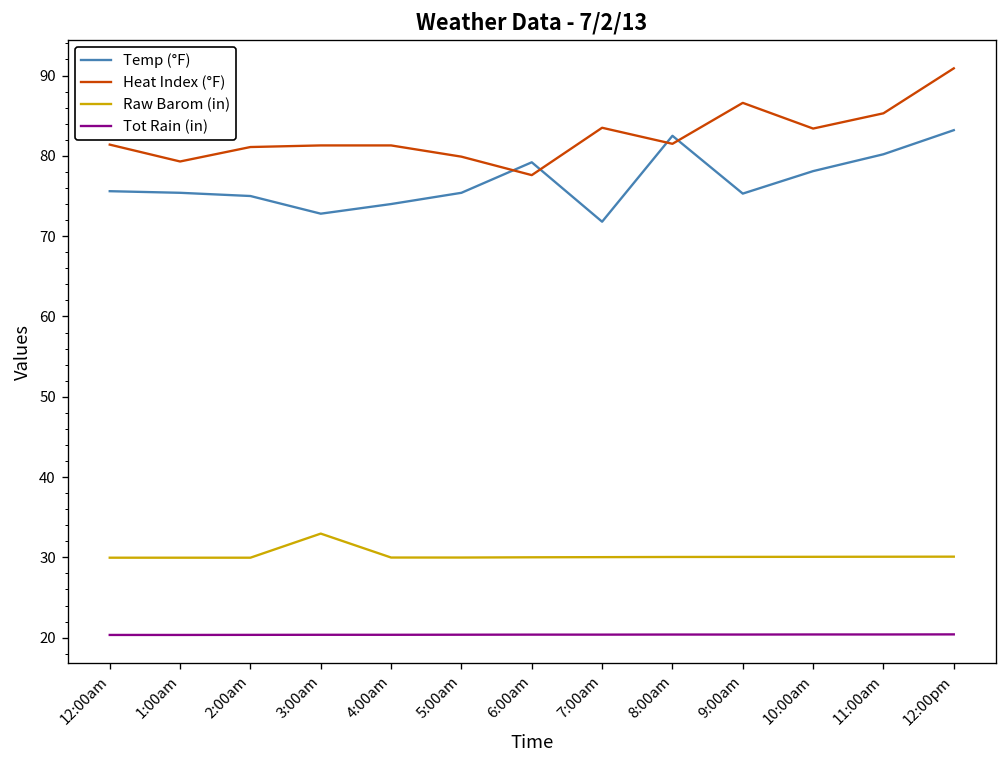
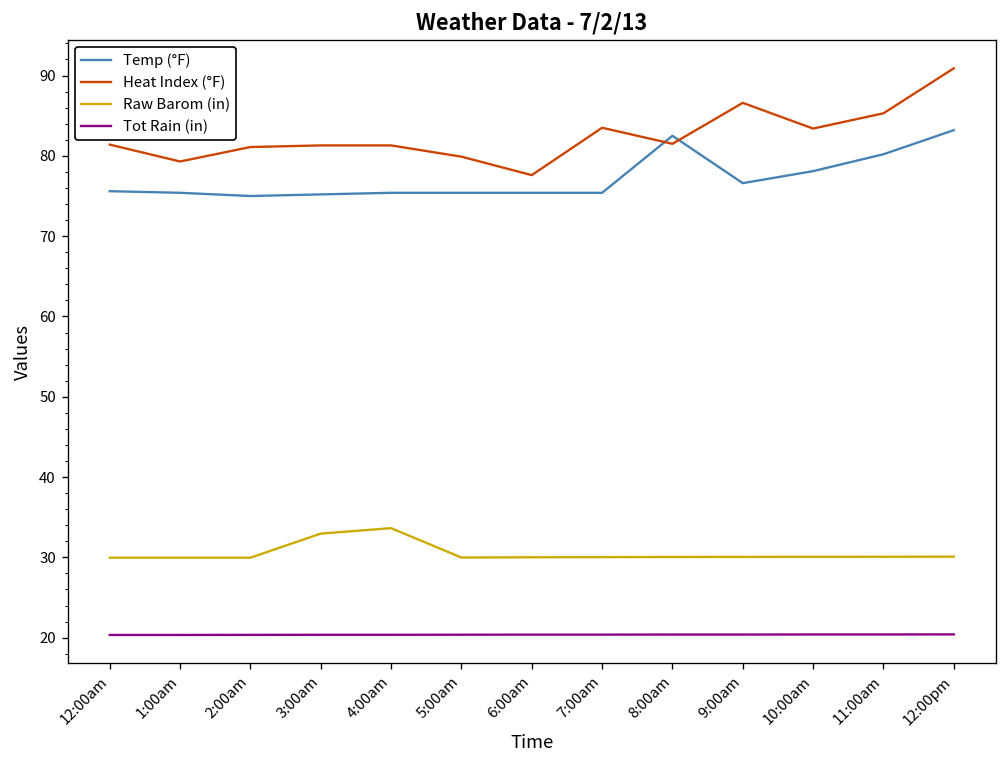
Temp (°F), 3:00am: 73 -> 75
Temp (°F), 4:00am: 74 -> 75
Raw Barom (in), 4:00am: 30 -> 34
Temp (°F), 6:00am: 79 -> 75
Temp (°F), 7:00am: 72 -> 75
Temp (°F), 9:00am: 75 -> 77
